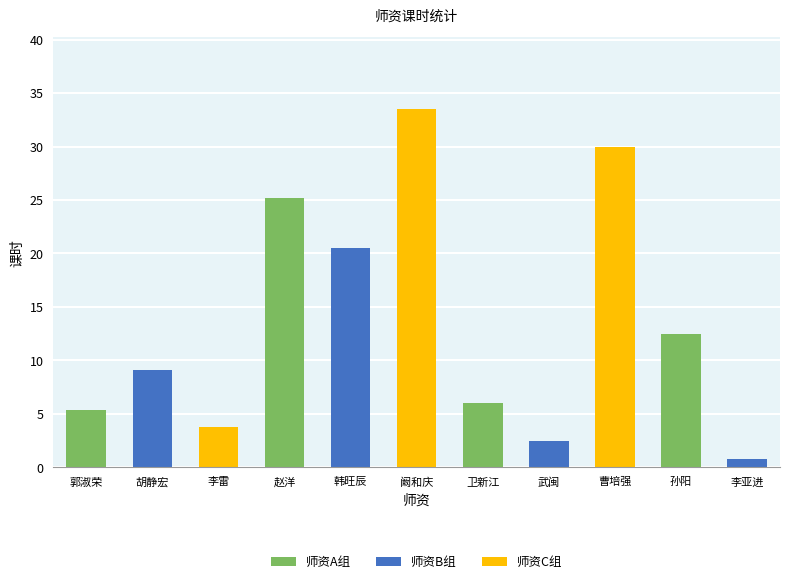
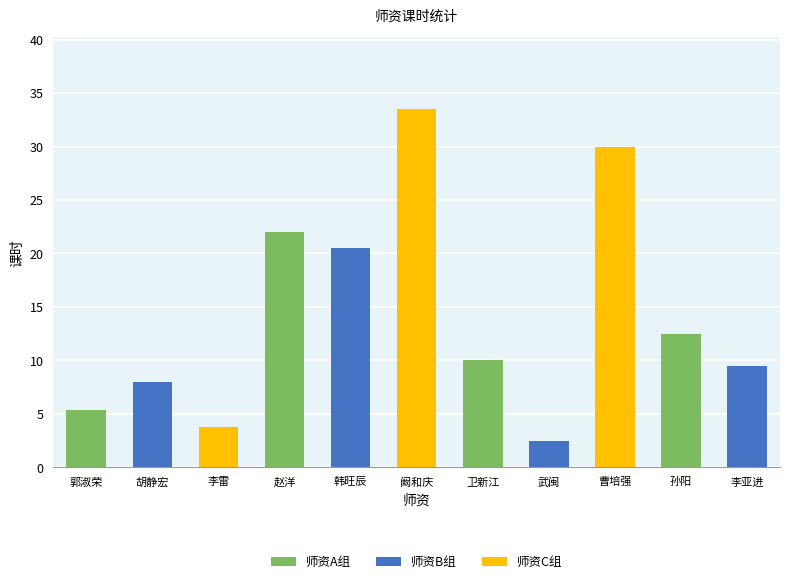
胡静宏: 9.1 -> 8.0
赵洋: 25.2 -> 22.0
卫新江: 6 -> 10
李亚进: 0.8 -> 9.5
